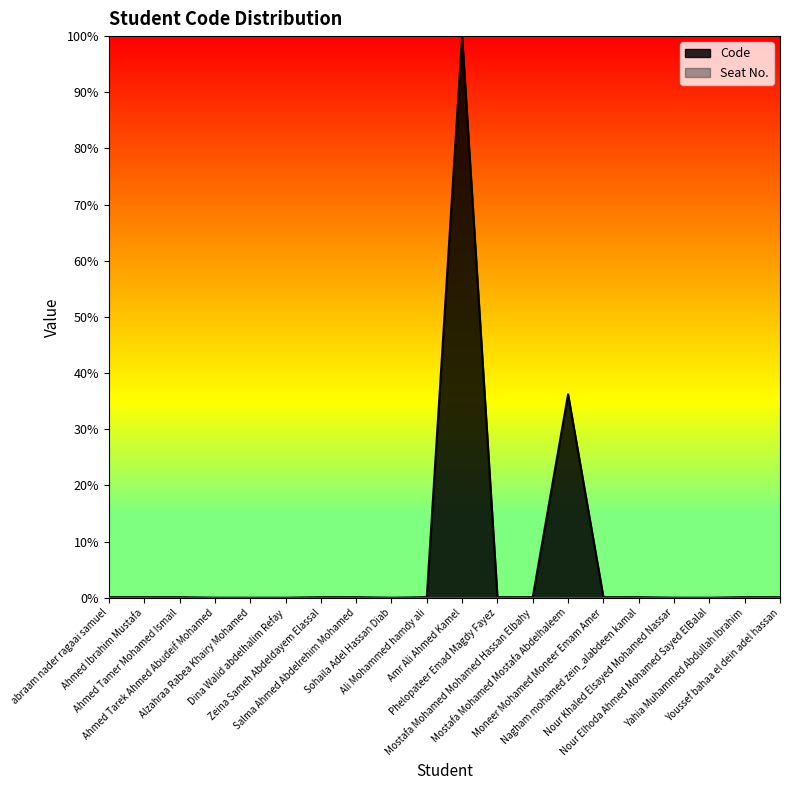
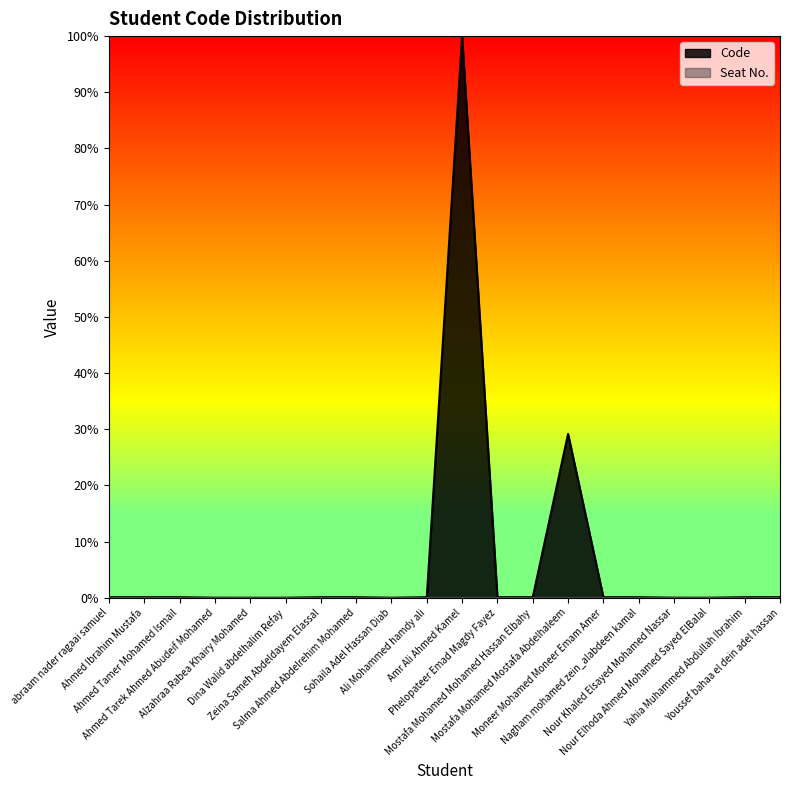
Code, Mostafa Mohamed Mostafa Abdelhaleem: 36% -> 29%
